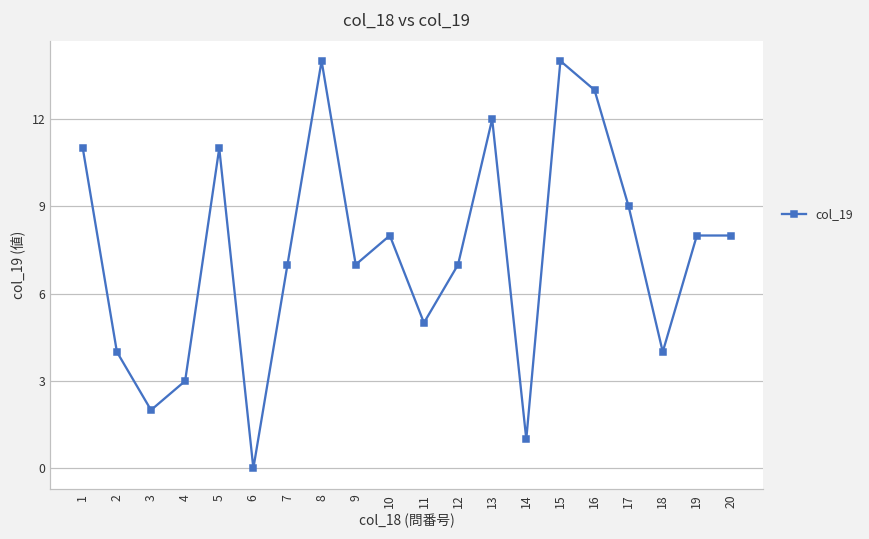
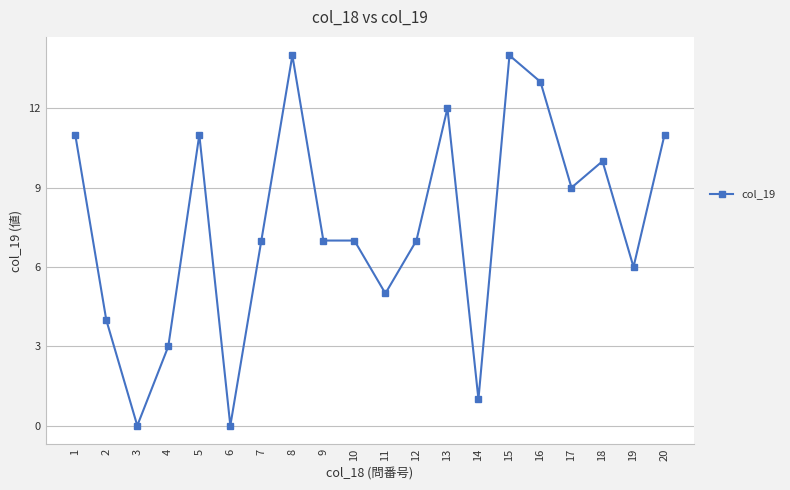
3: 2 -> 0
10: 8 -> 7
18: 4 -> 10
19: 8 -> 6
20: 8 -> 11
